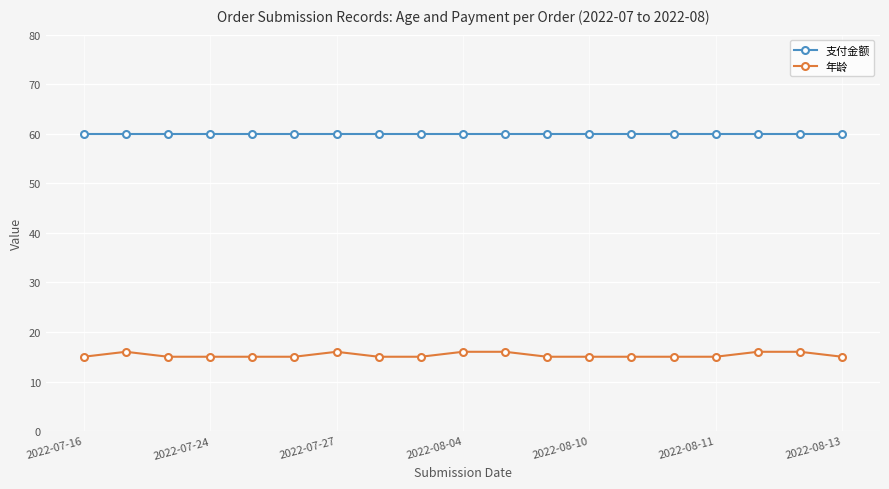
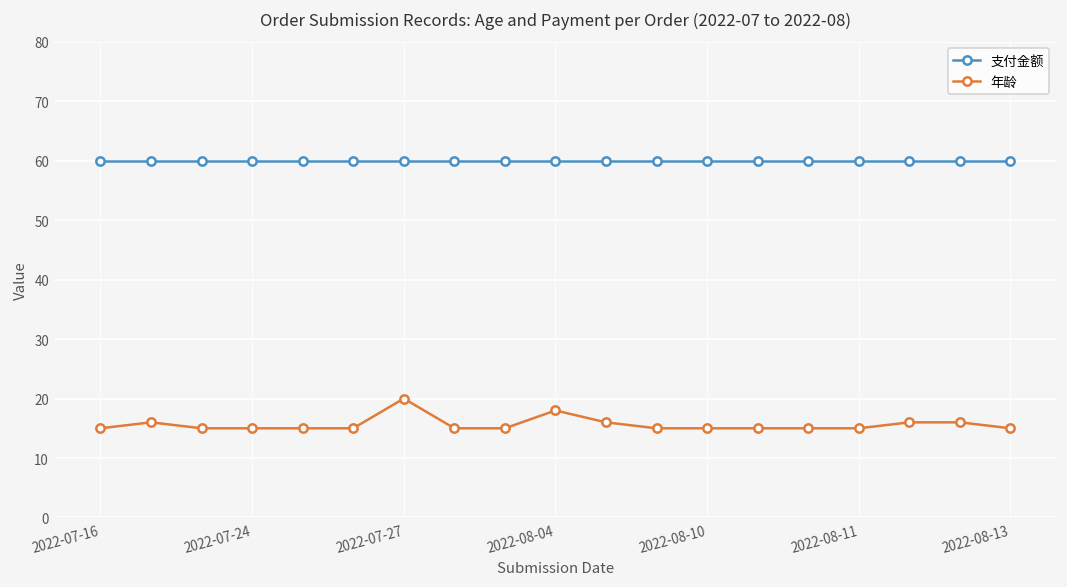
年龄, 2022-07-27: 16 -> 20
年龄, 2022-08-04: 16 -> 18
